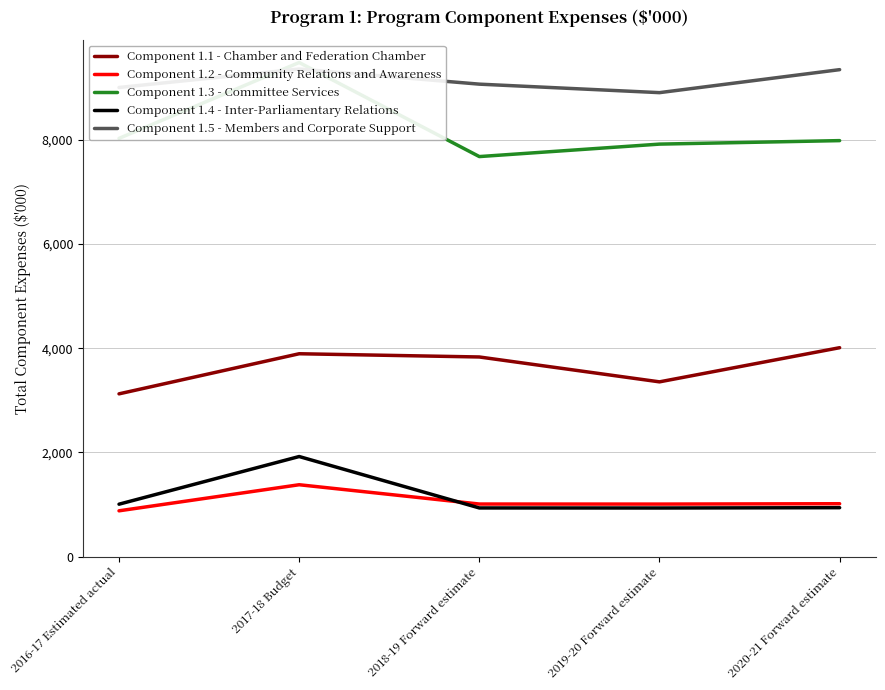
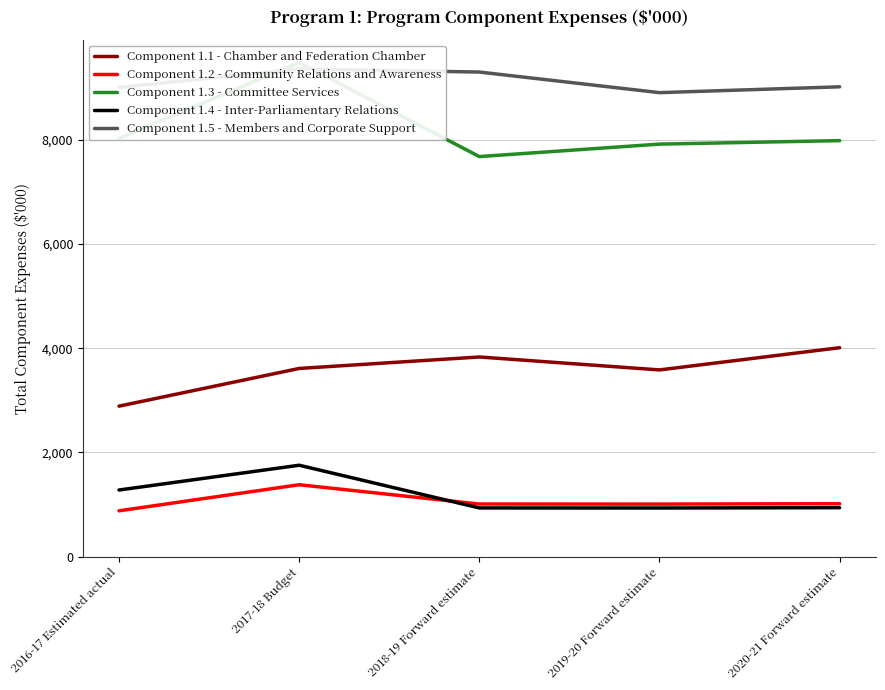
Component 1.1 - Chamber and Federation Chamber, 2016-17 Estimated actual: 3,100 -> 2,900
Component 1.4 - Inter-Parliamentary Relations, 2016-17 Estimated actual: 1,000 -> 1,300
Component 1.1 - Chamber and Federation Chamber, 2017-18 Budget: 3,900 -> 3,600
Component 1.4 - Inter-Parliamentary Relations, 2017-18 Budget: 1,900 -> 1,800
Component 1.5 - Members and Corporate Support, 2018-19 Forward estimate: 9,100 -> 9,300
Component 1.1 - Chamber and Federation Chamber, 2019-20 Forward estimate: 3,400 -> 3,600
Component 1.5 - Members and Corporate Support, 2020-21 Forward estimate: 9,300 -> 9,000
